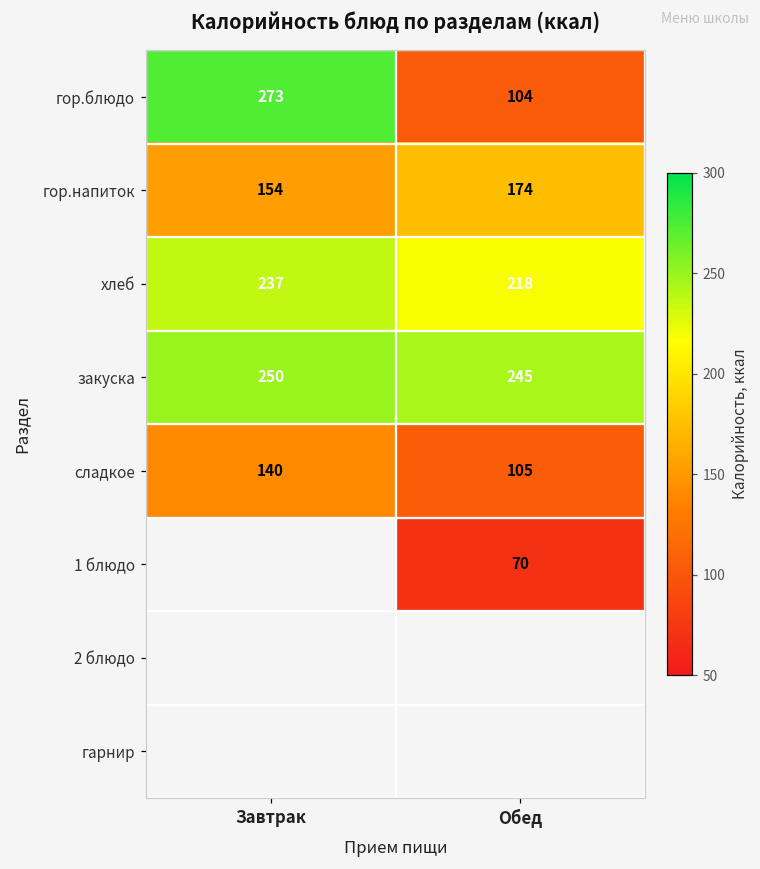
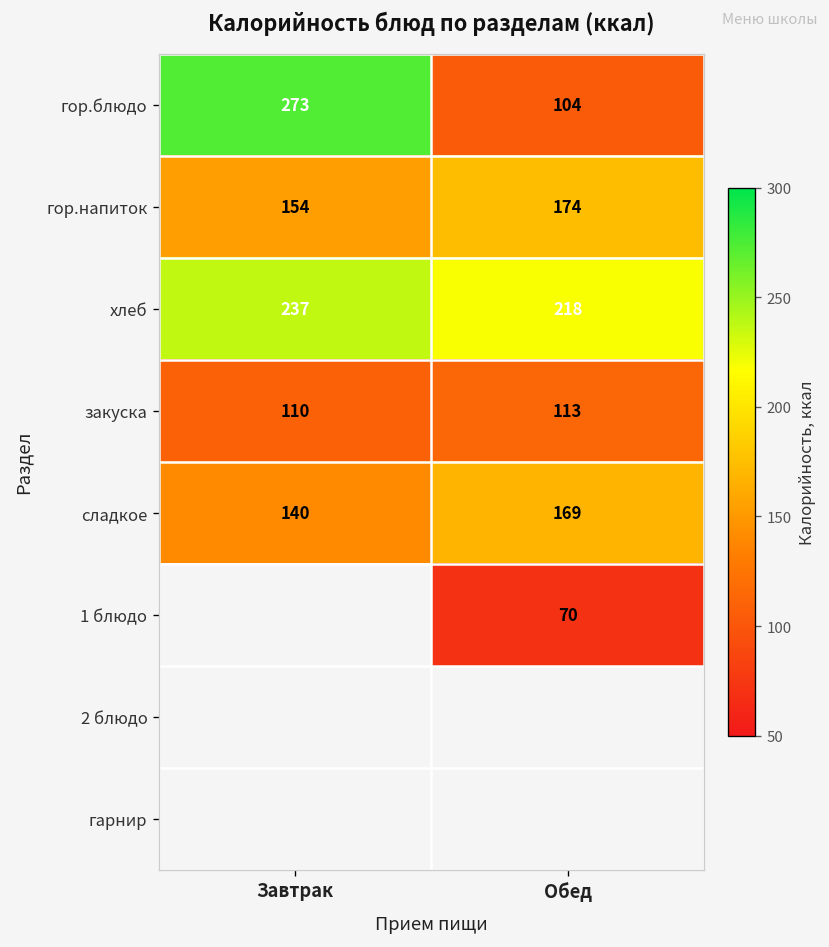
закуска, Завтрак: 250 -> 110
закуска, Обед: 245 -> 113
сладкое, Обед: 105 -> 169
